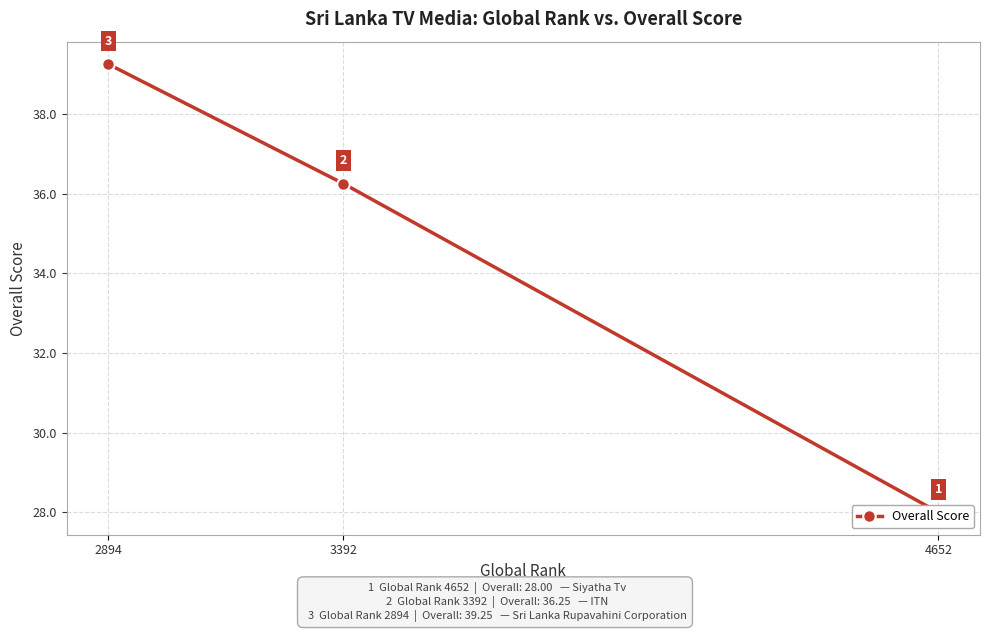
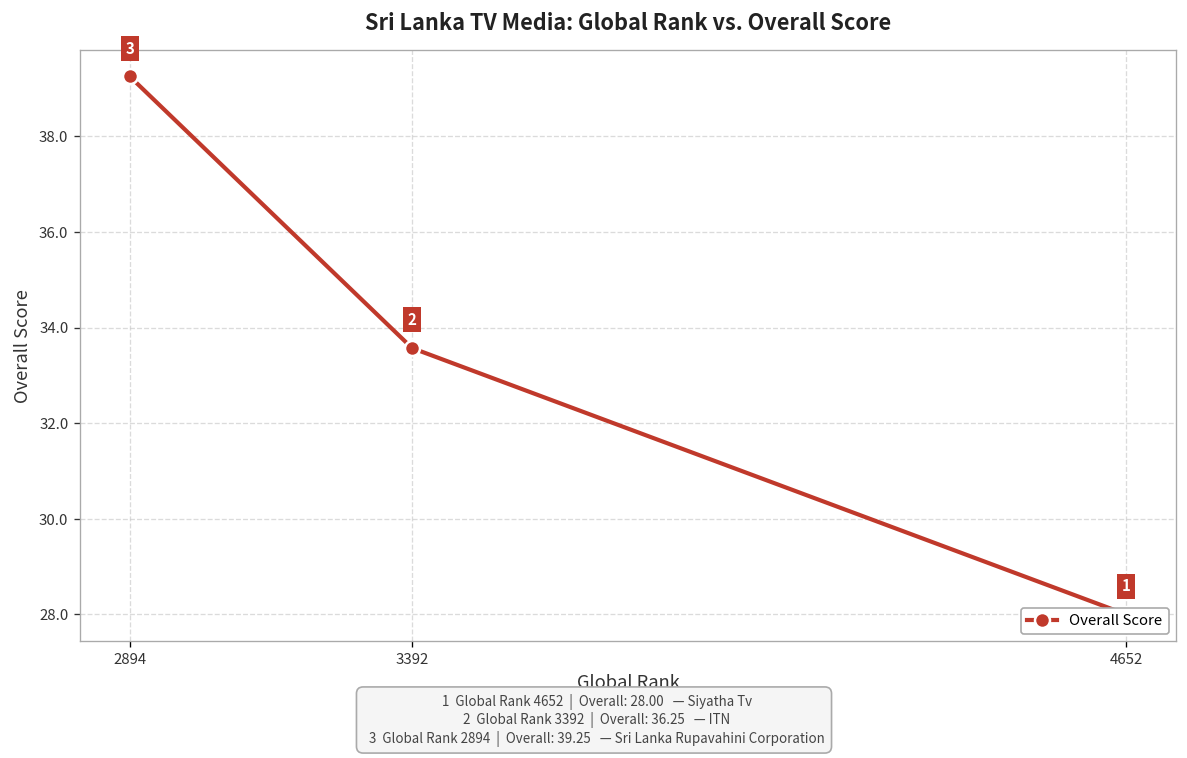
3392: 36.3 -> 33.6
